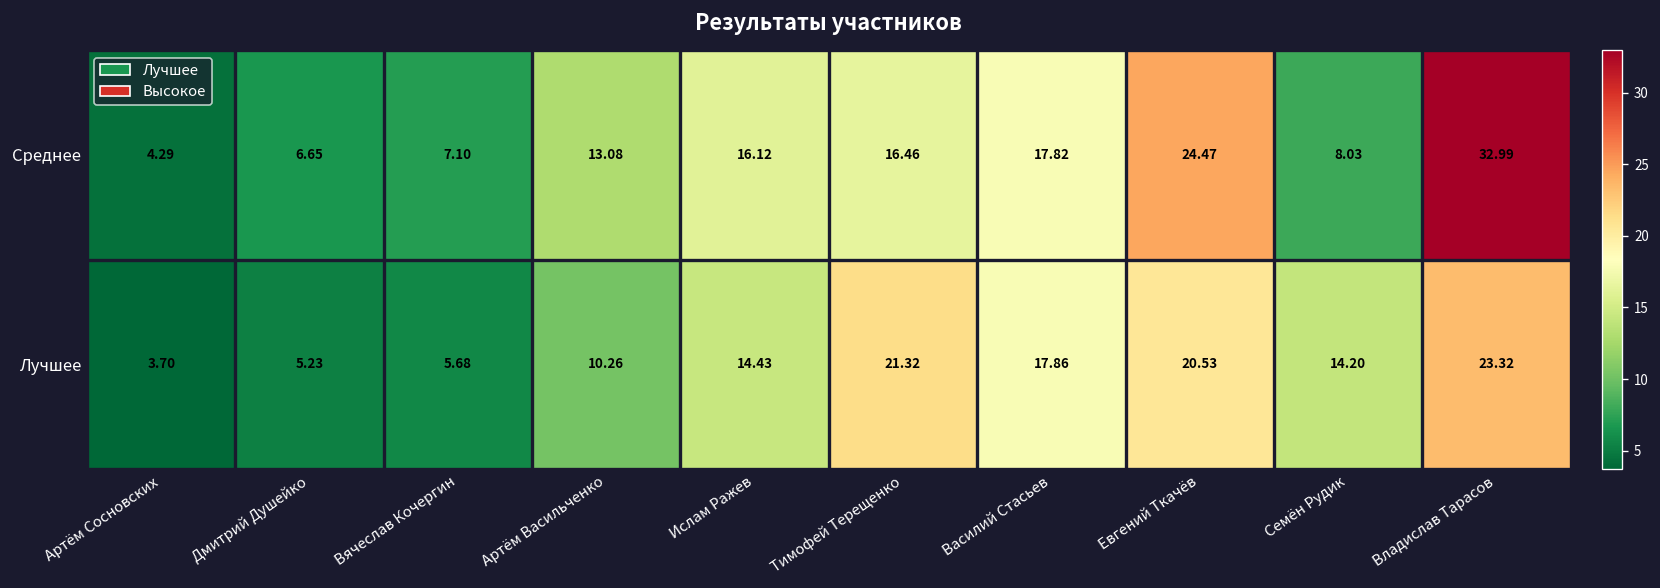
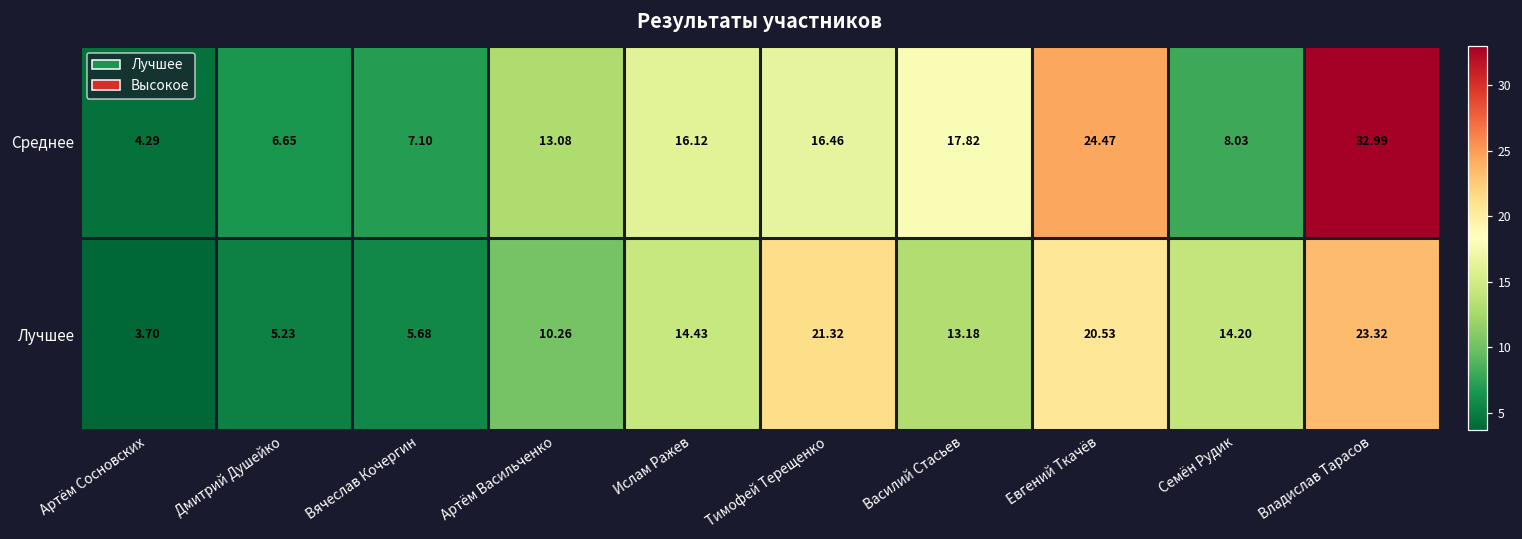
Лучшее, Василий Стасьев: 17.86 -> 13.18
